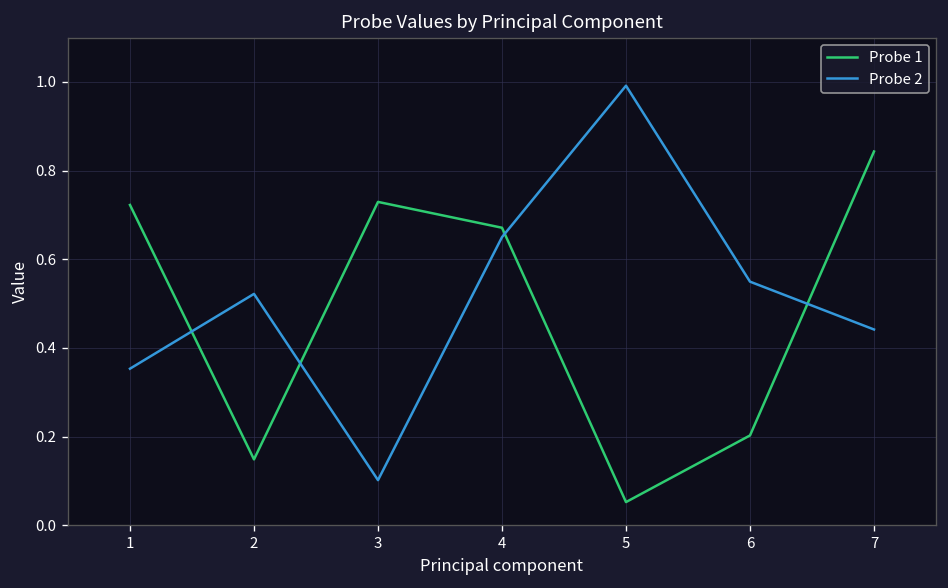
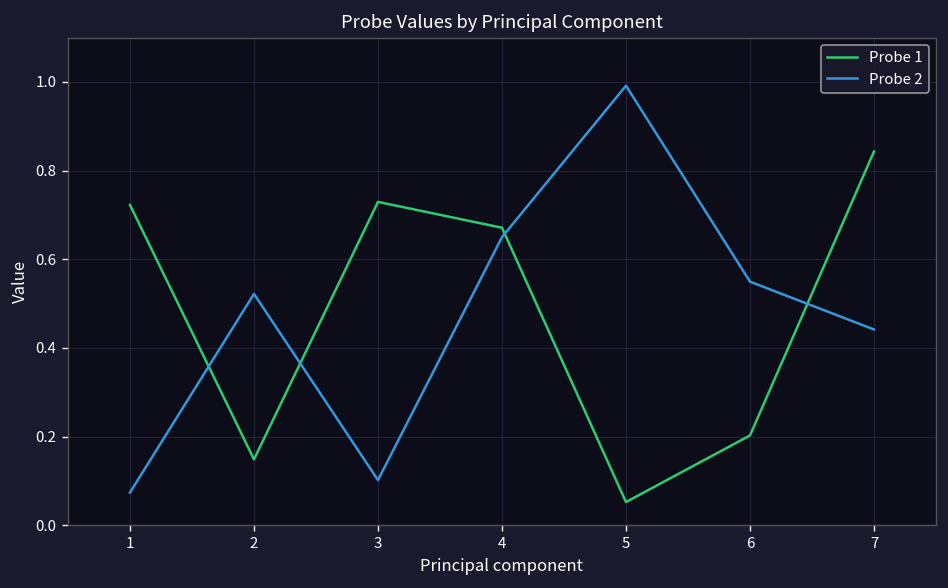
Probe 2, 1: 0.35 -> 0.07
